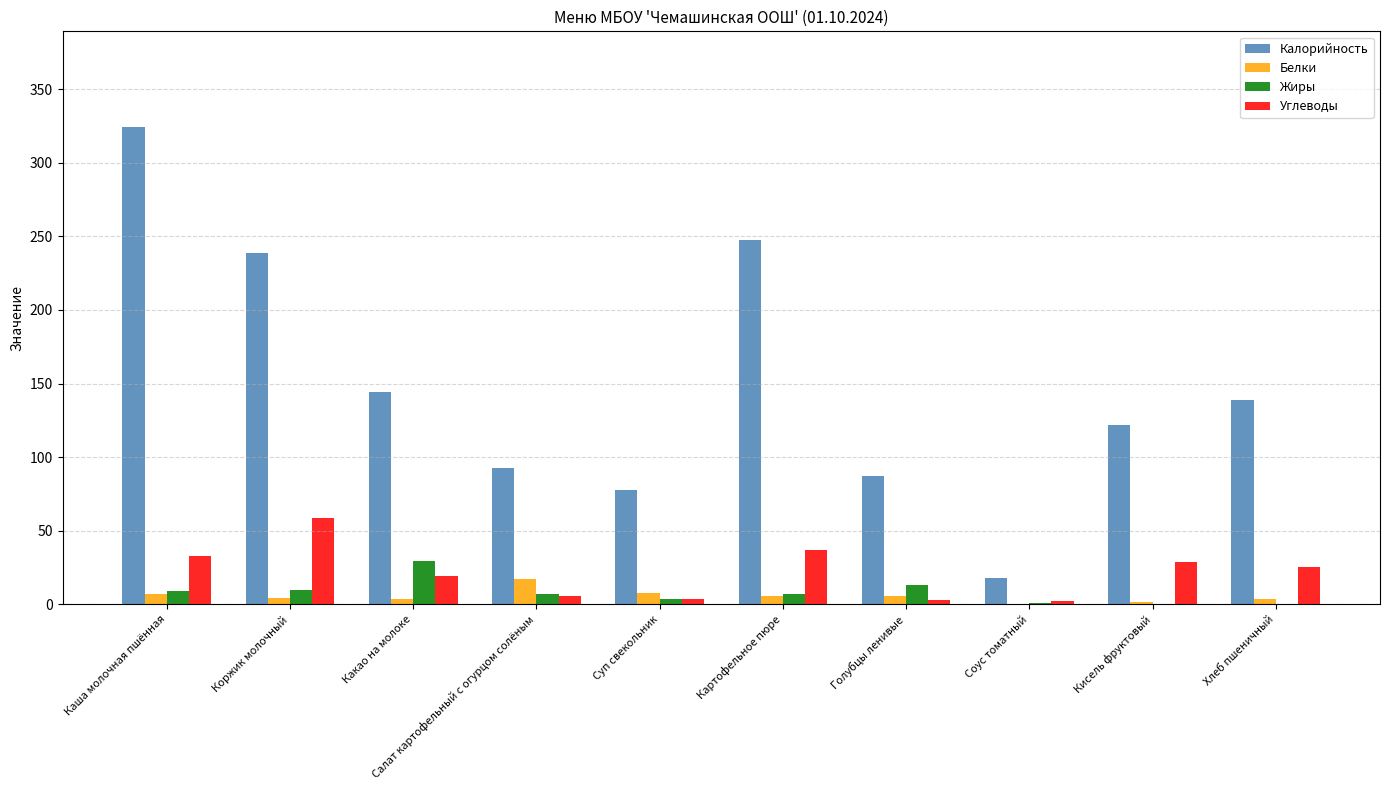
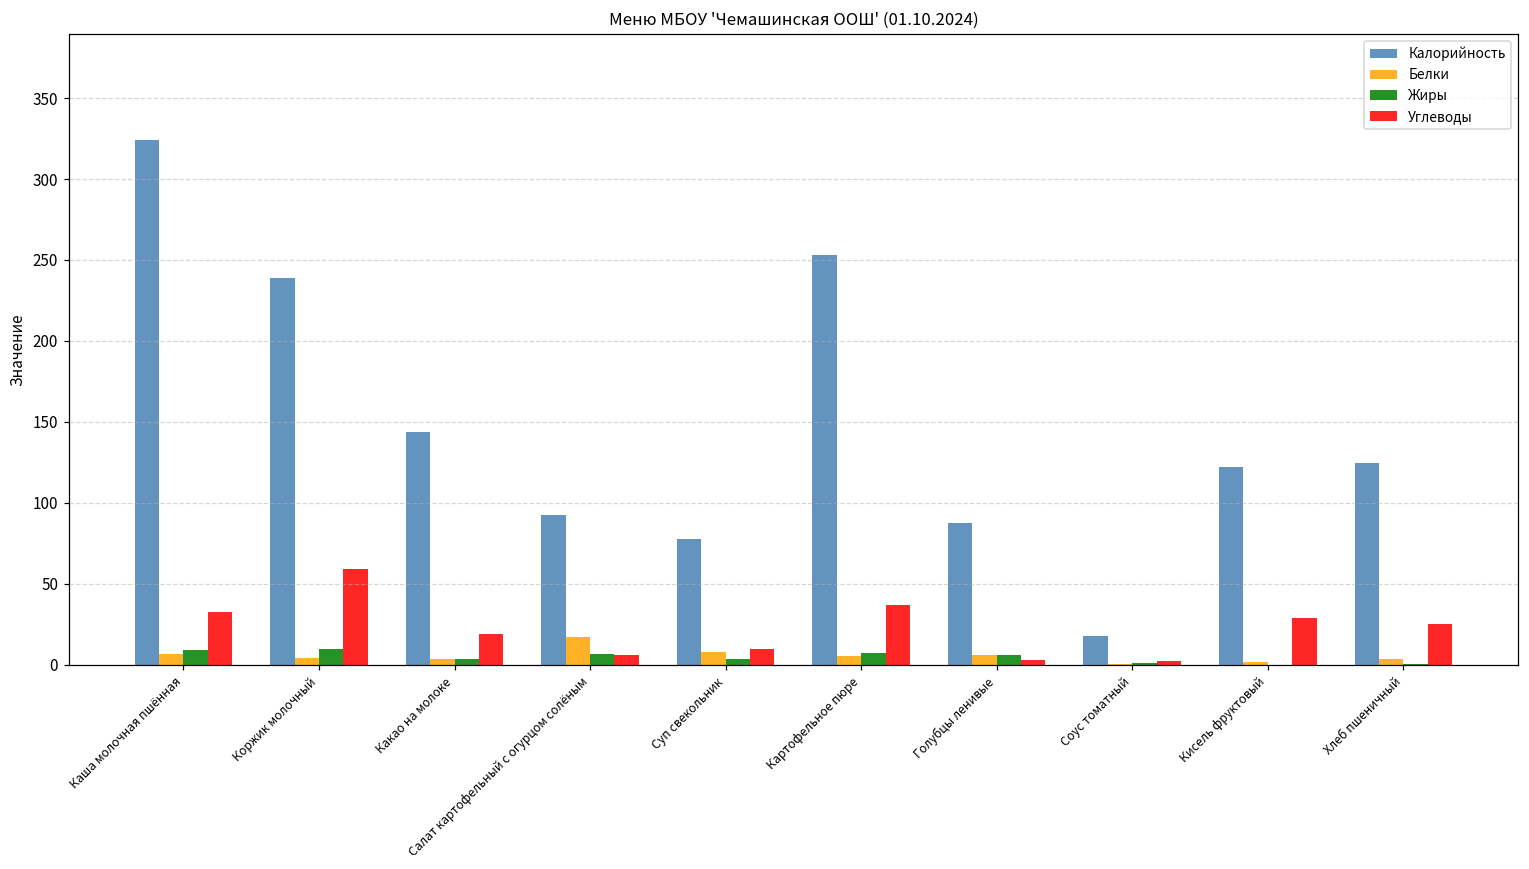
Жиры, Какао на молоке: 30 -> 3
Углеводы, Суп свекольник: 4 -> 10
Калорийность, Картофельное пюре: 247 -> 253
Жиры, Голубцы ленивые: 13 -> 6
Калорийность, Хлеб пшеничный: 139 -> 125
